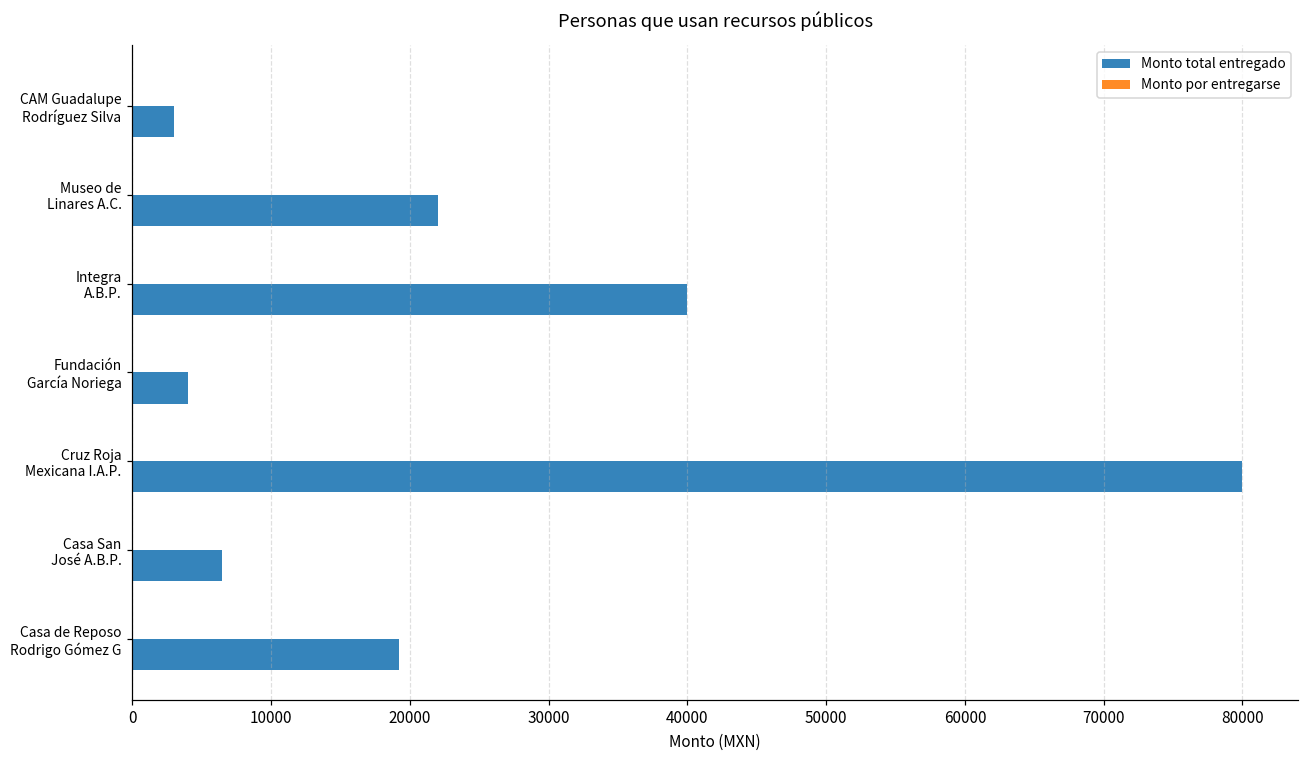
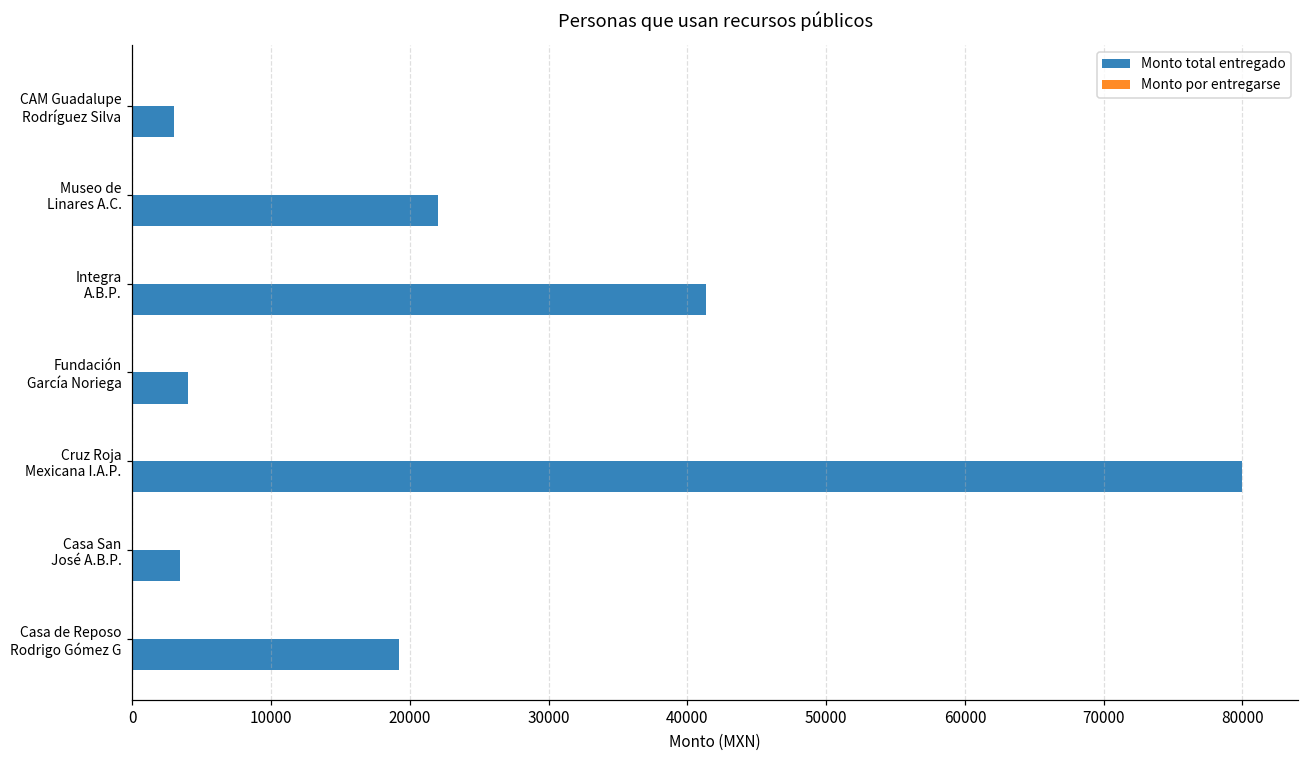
Monto total entregado, Integra A.B.P.: 40000 -> 41400
Monto total entregado, Casa San José A.B.P.: 6500 -> 3400
